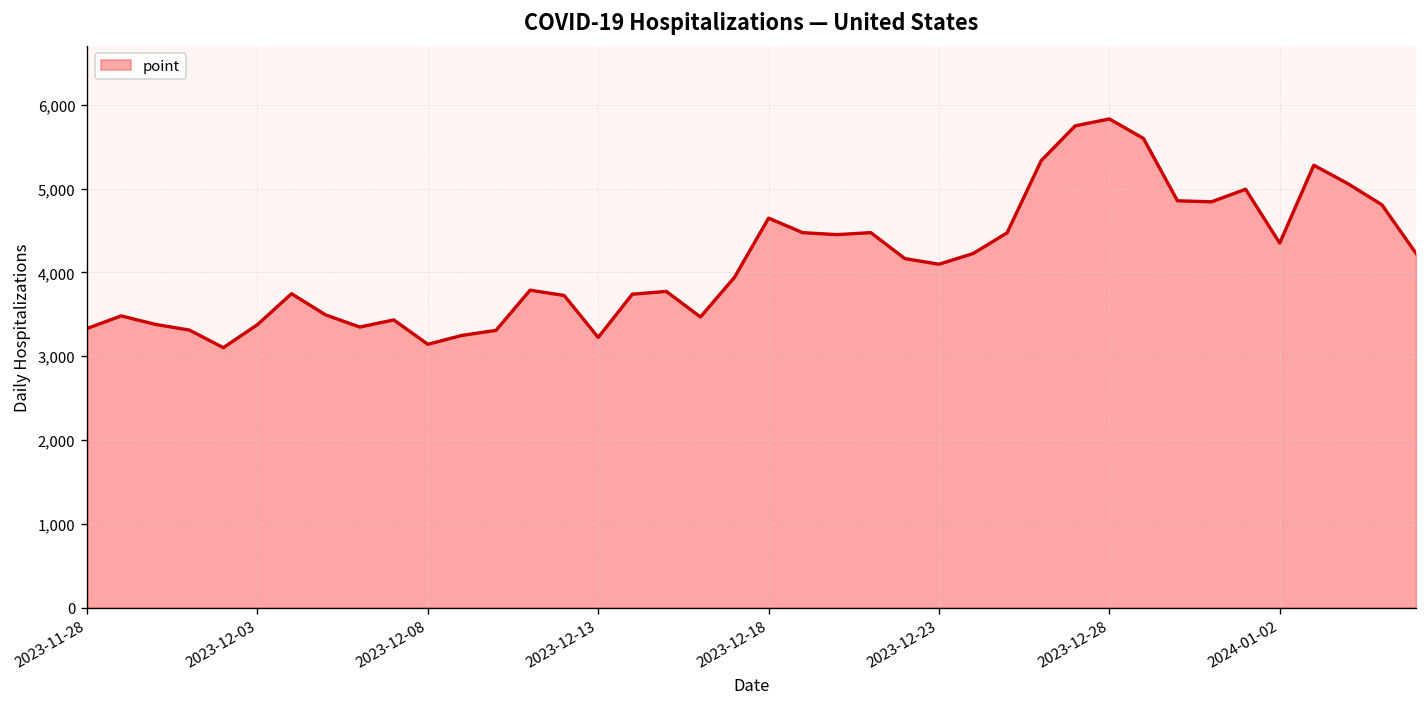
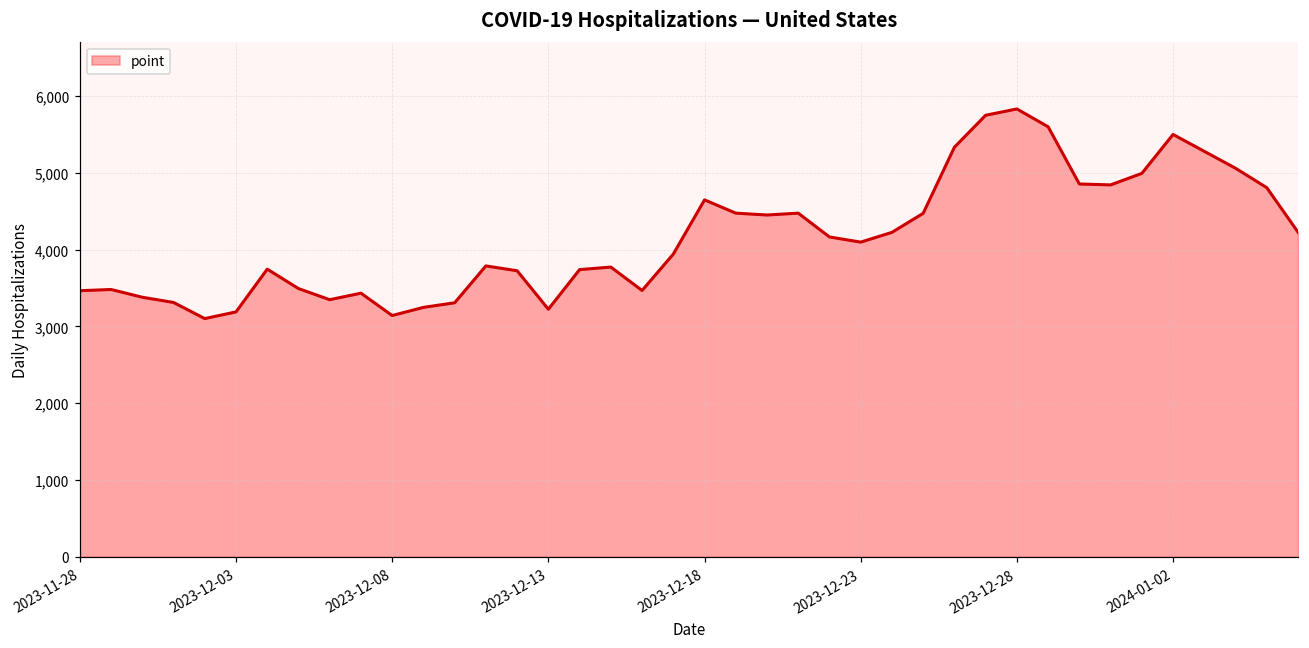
2023-11-28: 3,300 -> 3,500
2023-12-03: 3,400 -> 3,200
2024-01-02: 4,400 -> 5,500
